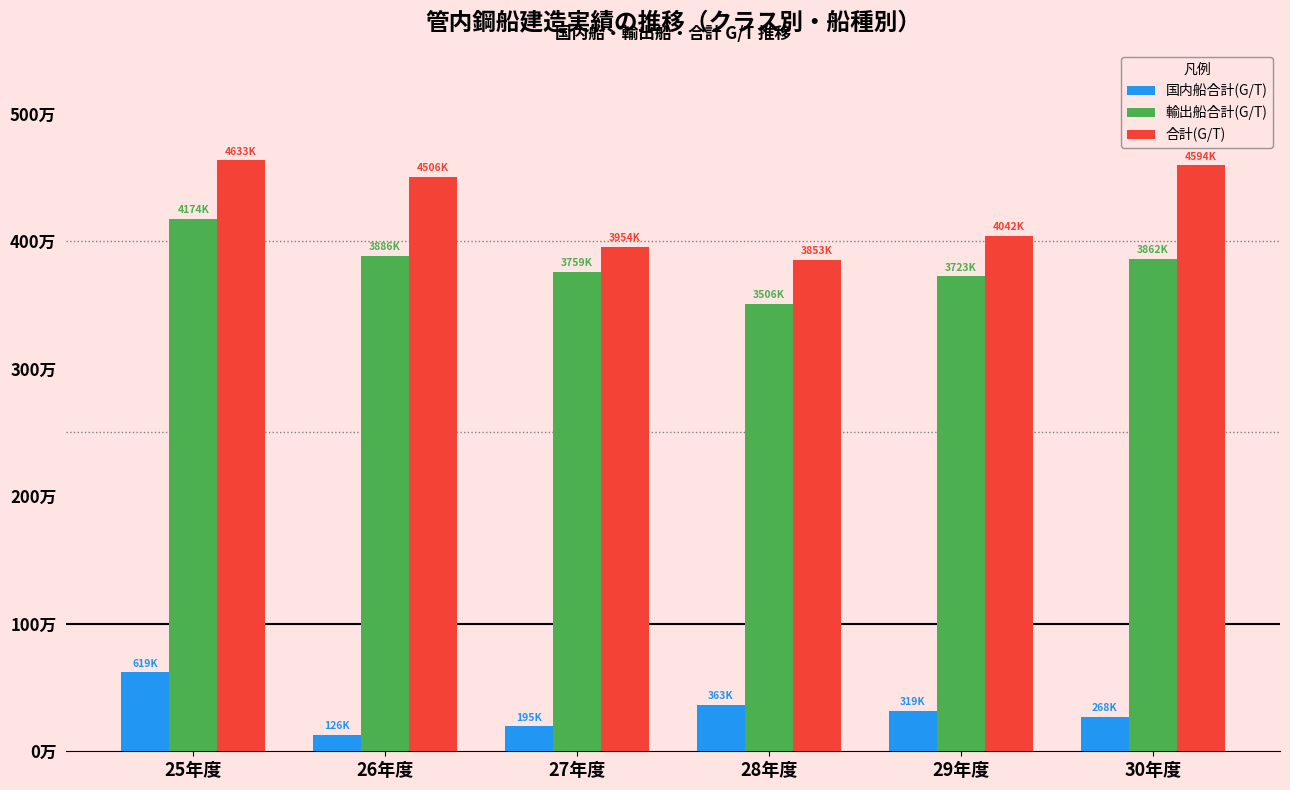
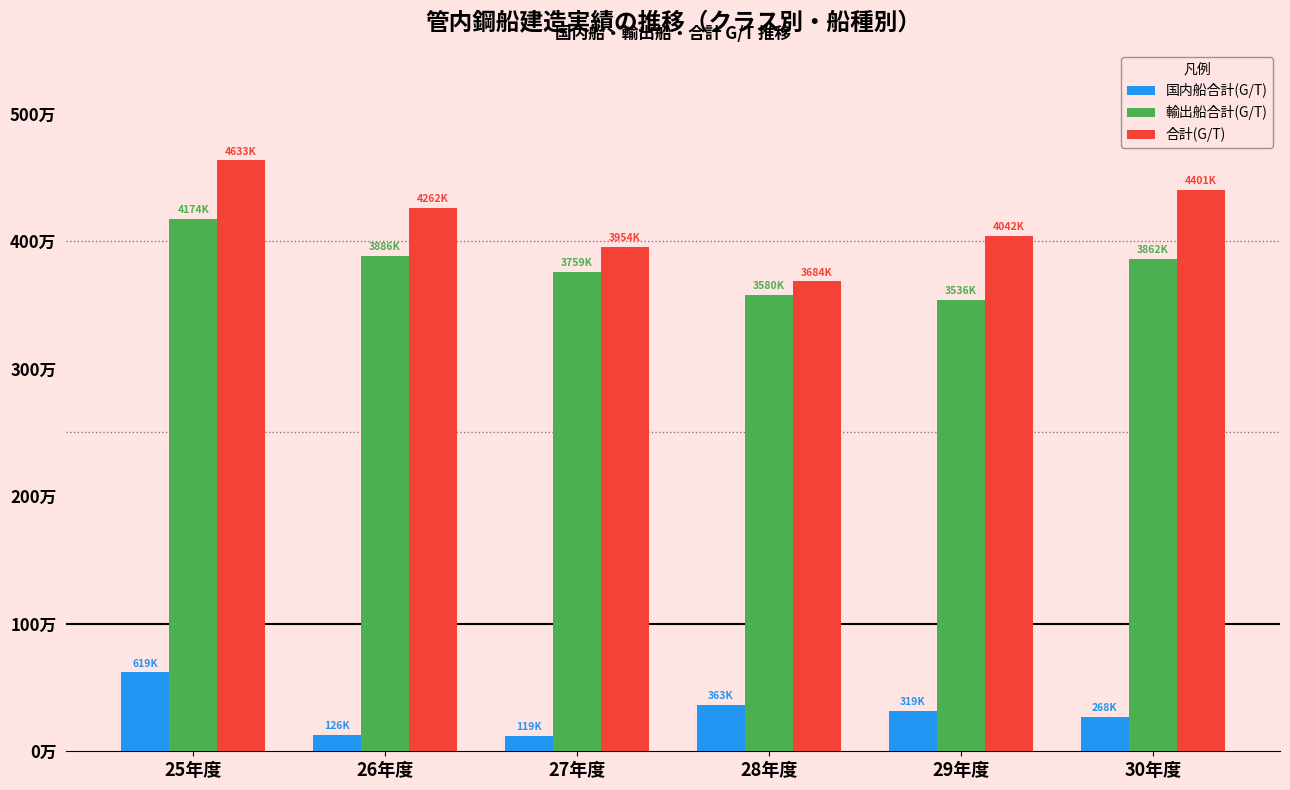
合計(G/T), 26年度: 4506K -> 4262K
国内船合計(G/T), 27年度: 195K -> 119K
輸出船合計(G/T), 28年度: 3506K -> 3580K
合計(G/T), 28年度: 3853K -> 3684K
輸出船合計(G/T), 29年度: 3723K -> 3536K
合計(G/T), 30年度: 4594K -> 4401K
